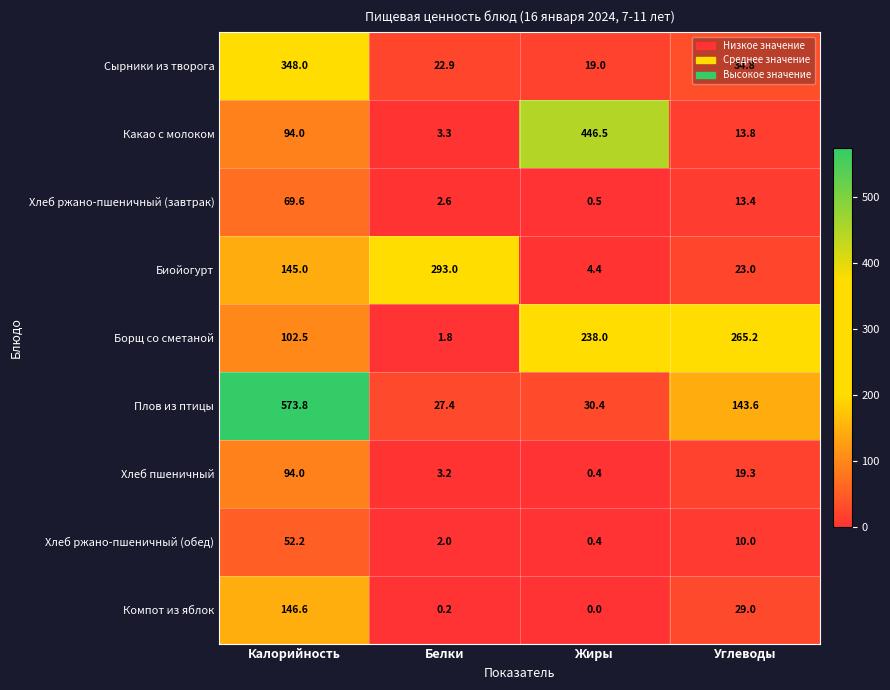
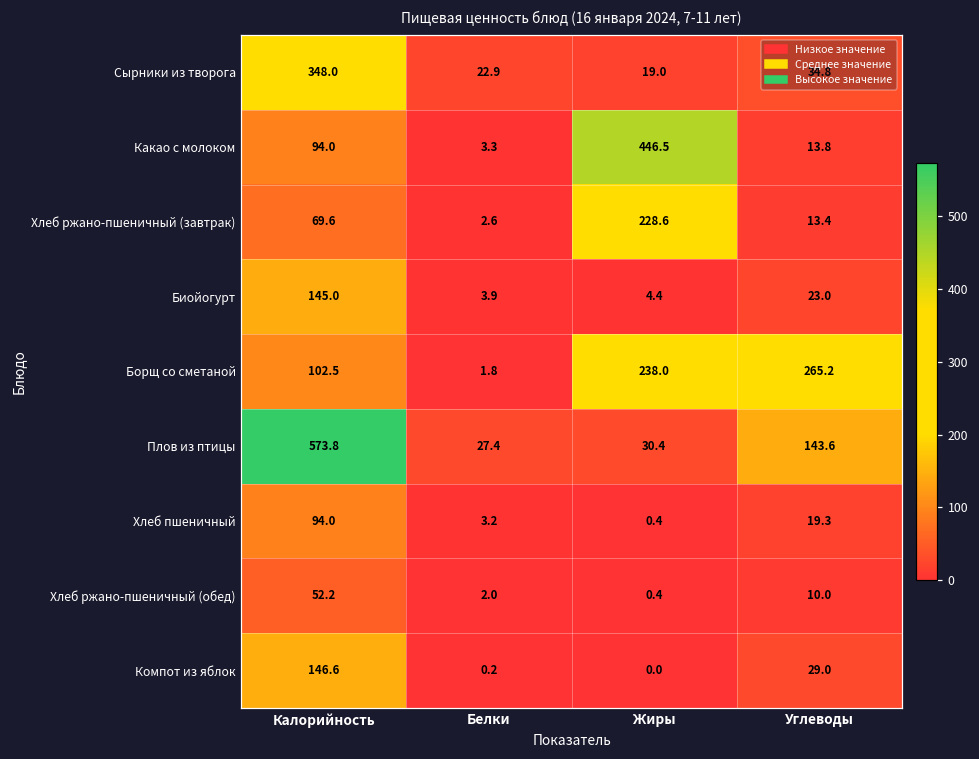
Хлеб ржано-пшеничный (завтрак), Жиры: 0.5 -> 228.6
Биойогурт, Белки: 293.0 -> 3.9
